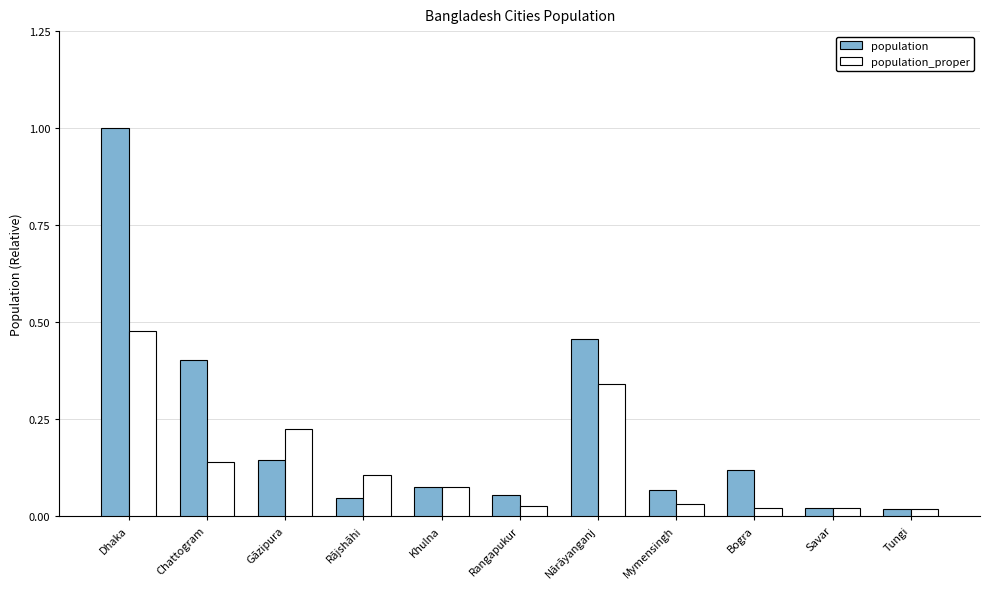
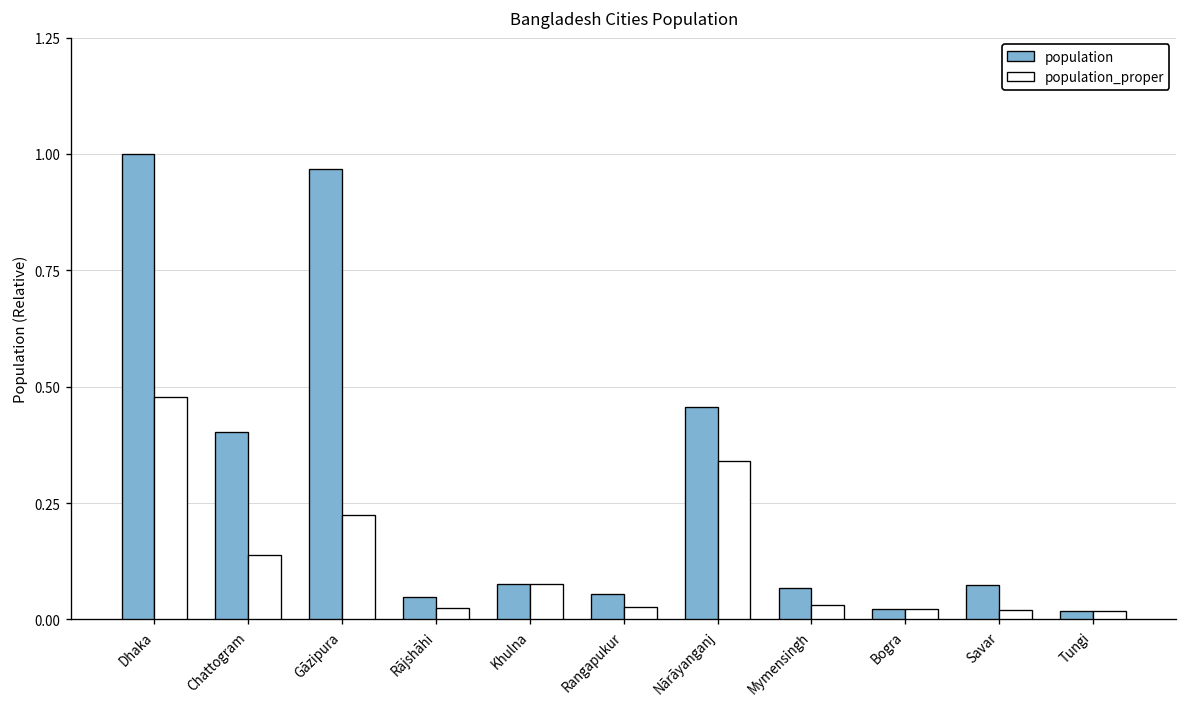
population, Gāzipura: 0.14 -> 0.97
population_proper, Rājshāhi: 0.11 -> 0.02
population, Bogra: 0.12 -> 0.02
population, Savar: 0.02 -> 0.07
